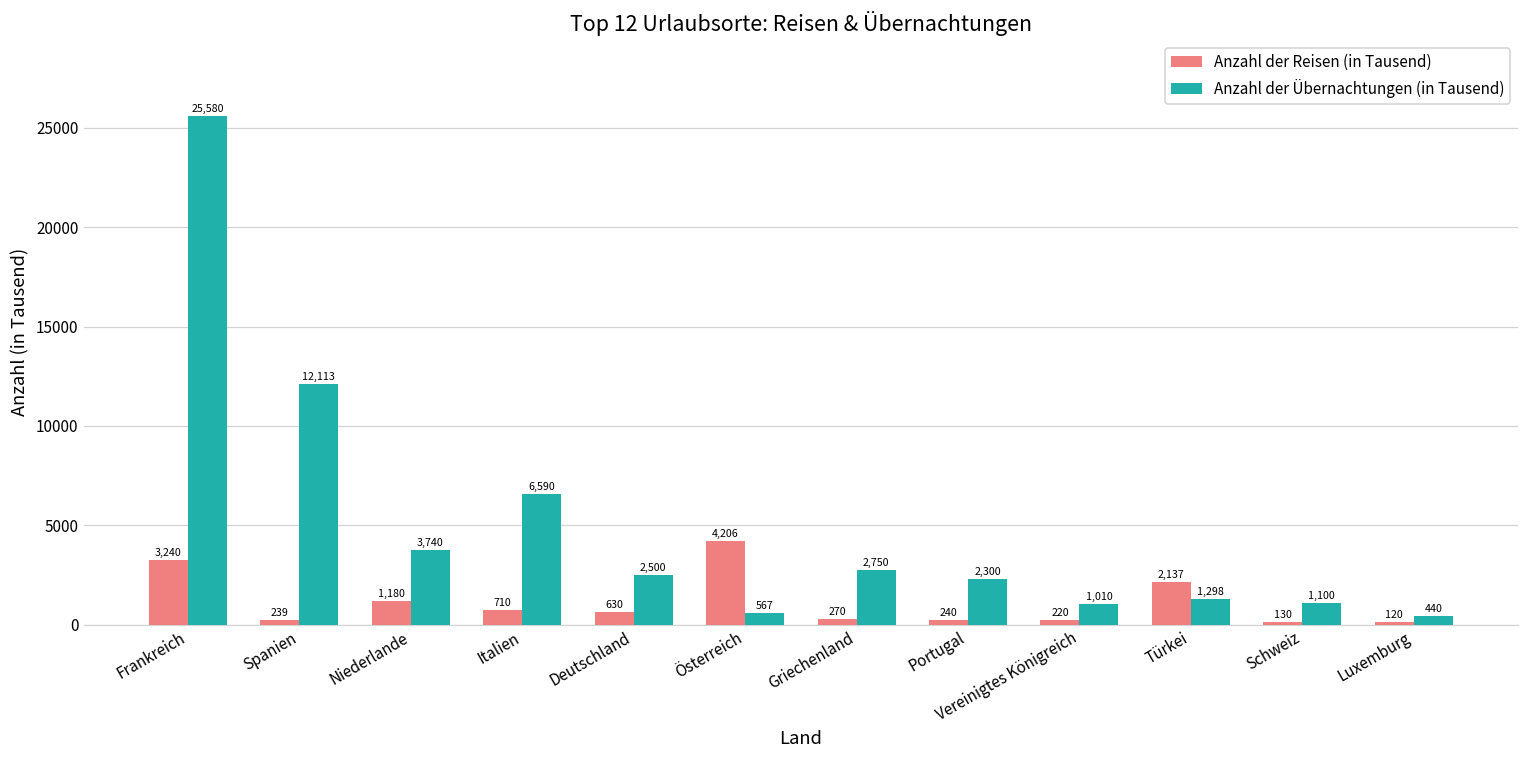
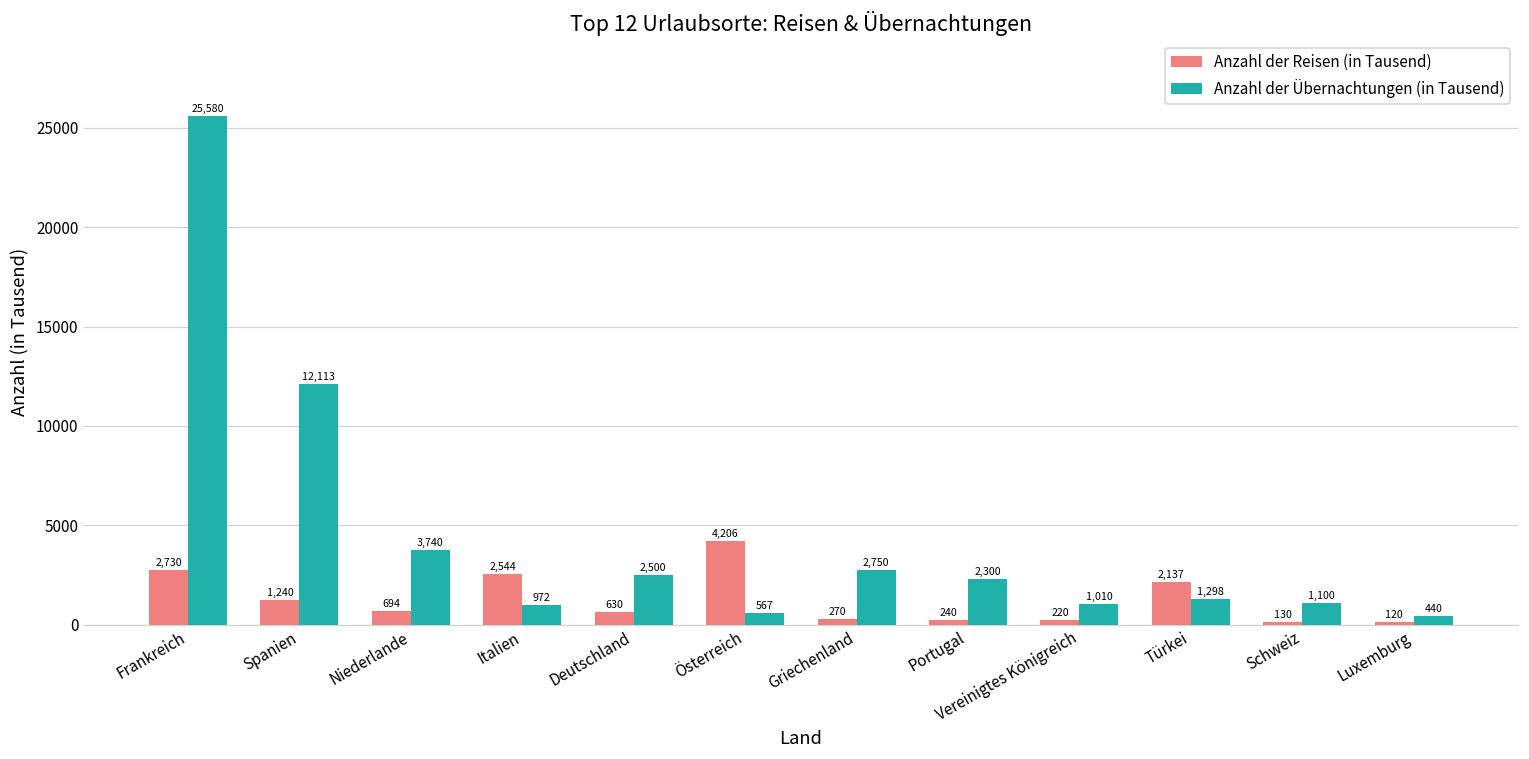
Anzahl der Reisen (in Tausend), Frankreich: 3,240 -> 2,730
Anzahl der Reisen (in Tausend), Spanien: 239 -> 1,240
Anzahl der Reisen (in Tausend), Niederlande: 1,180 -> 694
Anzahl der Reisen (in Tausend), Italien: 710 -> 2,544
Anzahl der Übernachtungen (in Tausend), Italien: 6,590 -> 972
